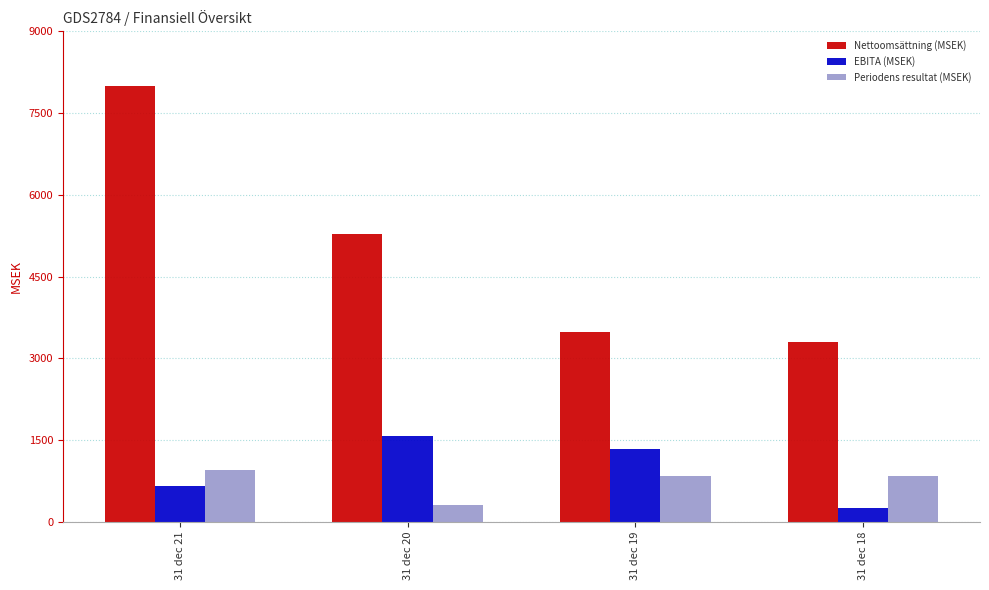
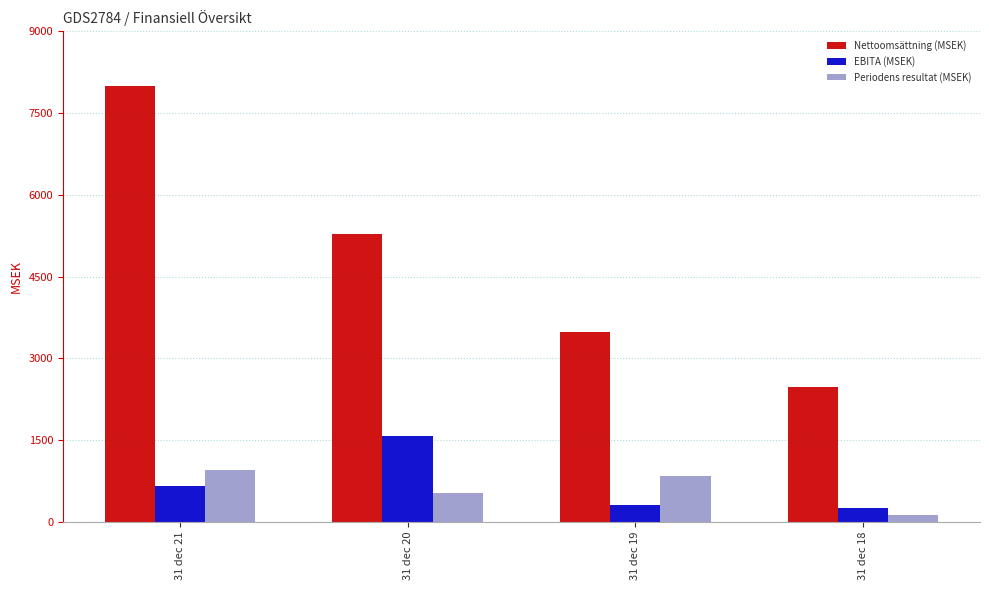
Periodens resultat (MSEK), 31 dec 20: 300 -> 500
EBITA (MSEK), 31 dec 19: 1300 -> 300
Nettoomsättning (MSEK), 31 dec 18: 3300 -> 2500
Periodens resultat (MSEK), 31 dec 18: 800 -> 100
